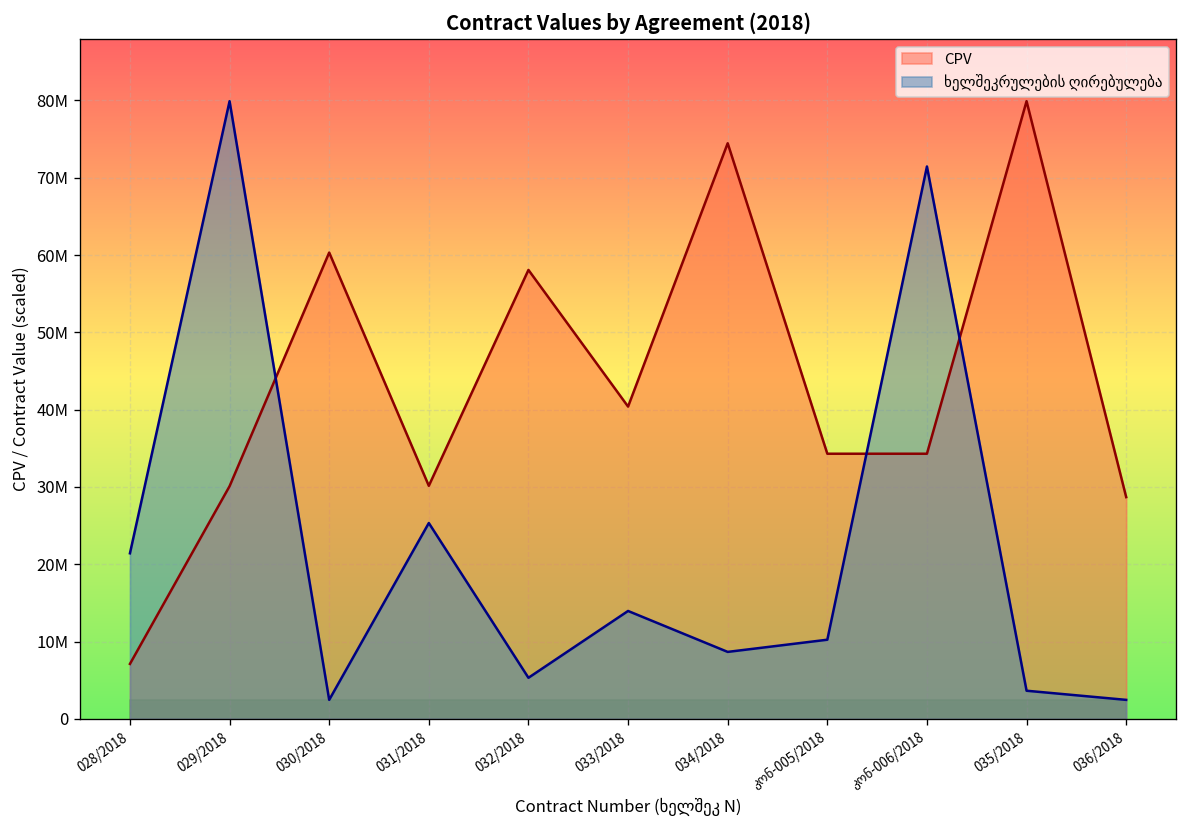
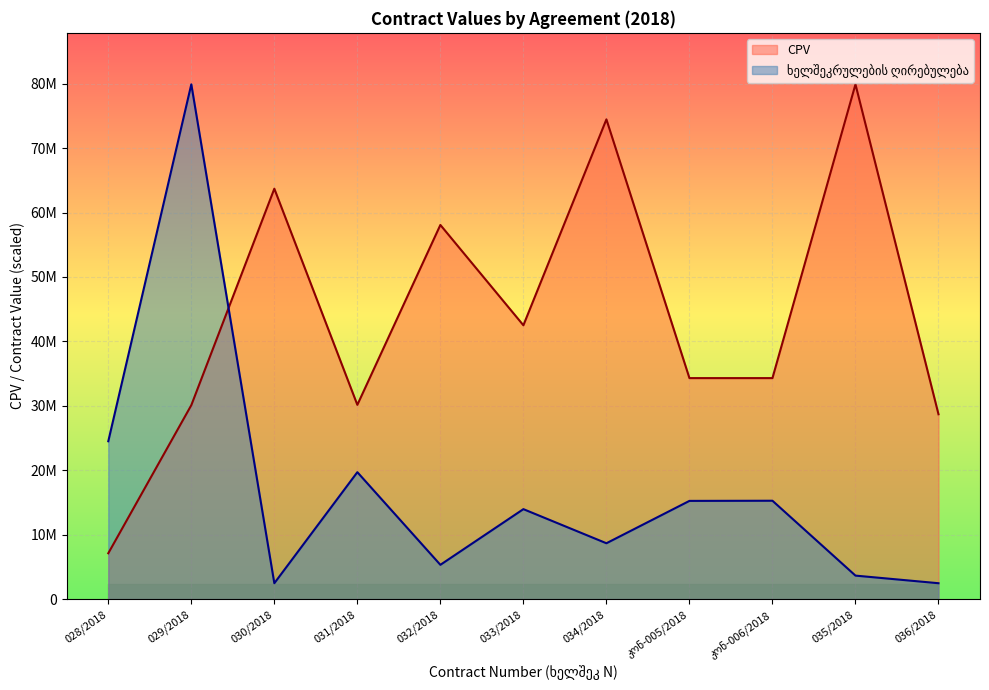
ხელშეკრულების ღირებულება, 028/2018: 21000000 -> 24000000
CPV, 030/2018: 60000000 -> 64000000
ხელშეკრულების ღირებულება, 031/2018: 25000000 -> 20000000
CPV, 033/2018: 40000000 -> 43000000
ხელშეკრულების ღირებულება, კონ-005/2018: 10000000 -> 15000000
ხელშეკრულების ღირებულება, კონ-006/2018: 71000000 -> 15000000
